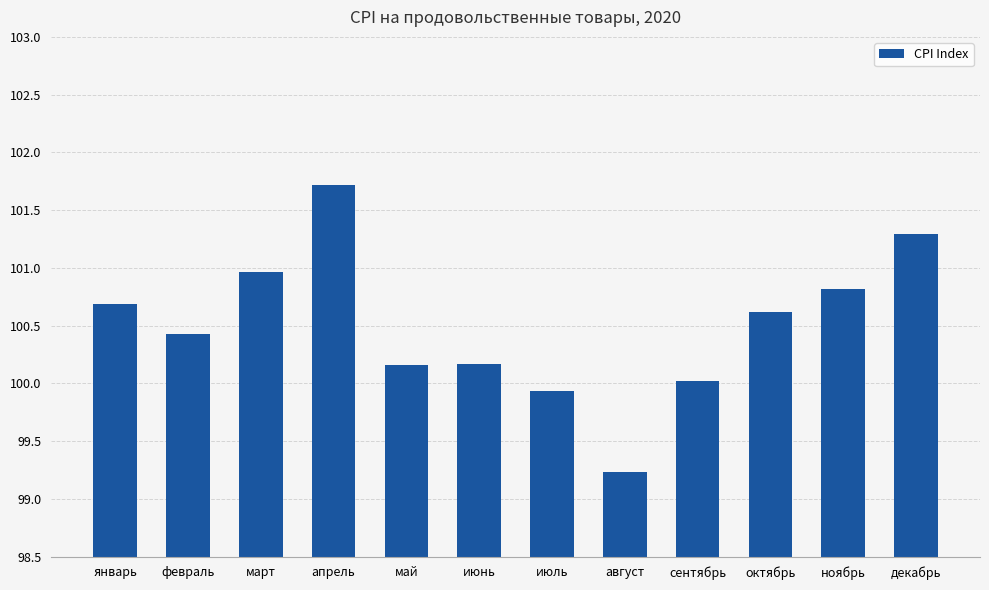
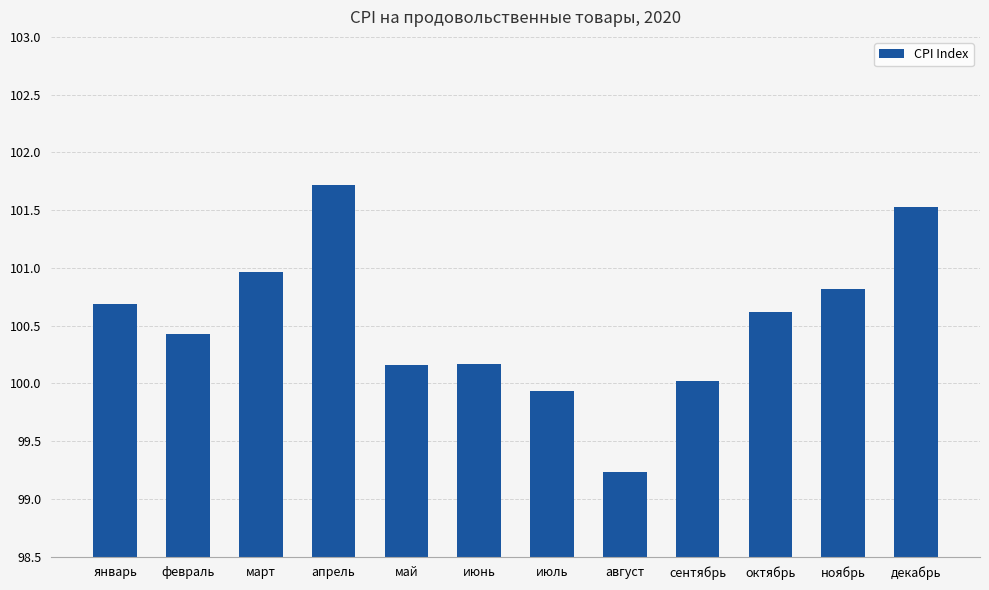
декабрь: 101.29 -> 101.53
